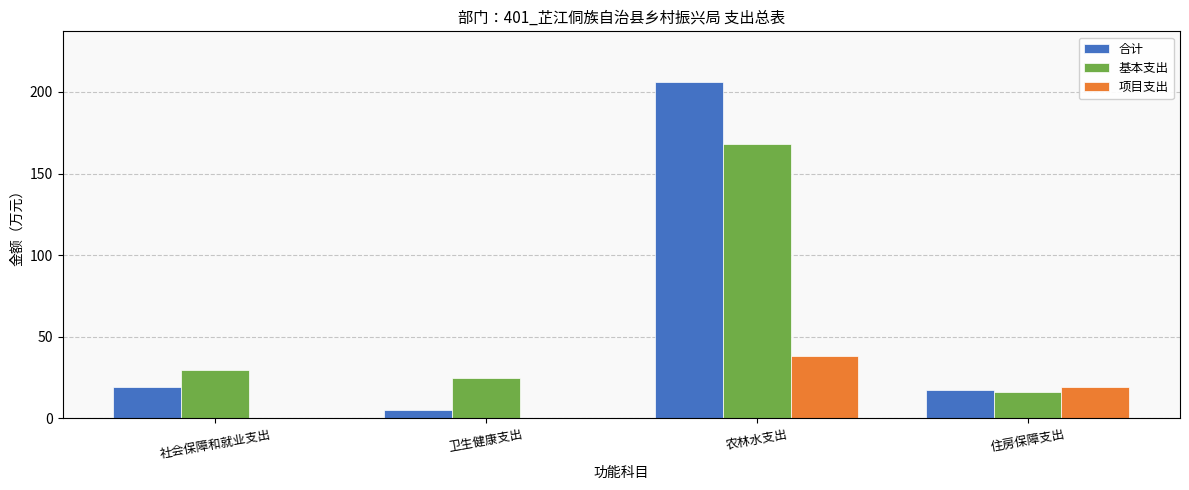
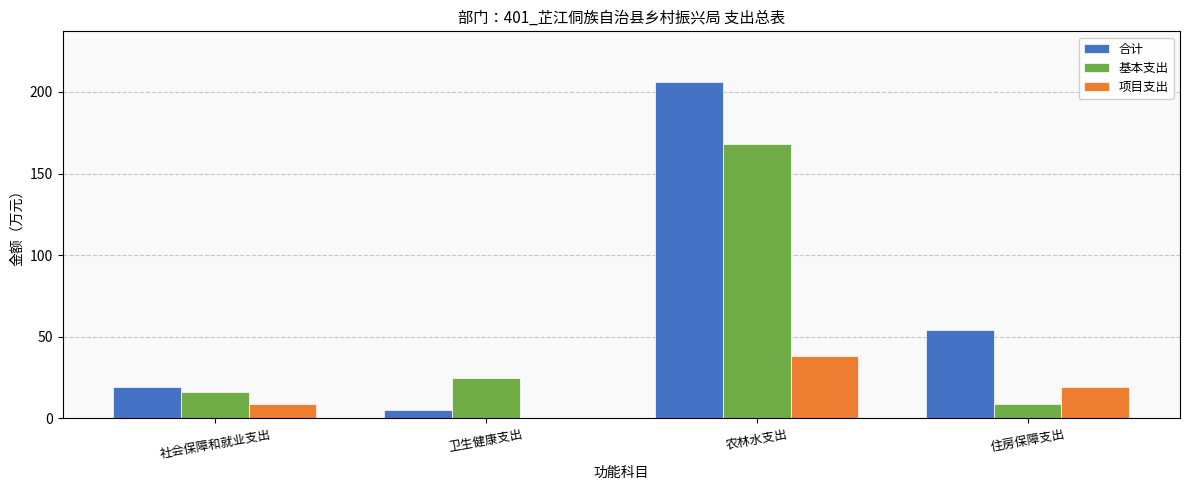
基本支出, 社会保障和就业支出: 30 -> 16
项目支出, 社会保障和就业支出: 0 -> 9
合计, 住房保障支出: 17 -> 54
基本支出, 住房保障支出: 16 -> 9
